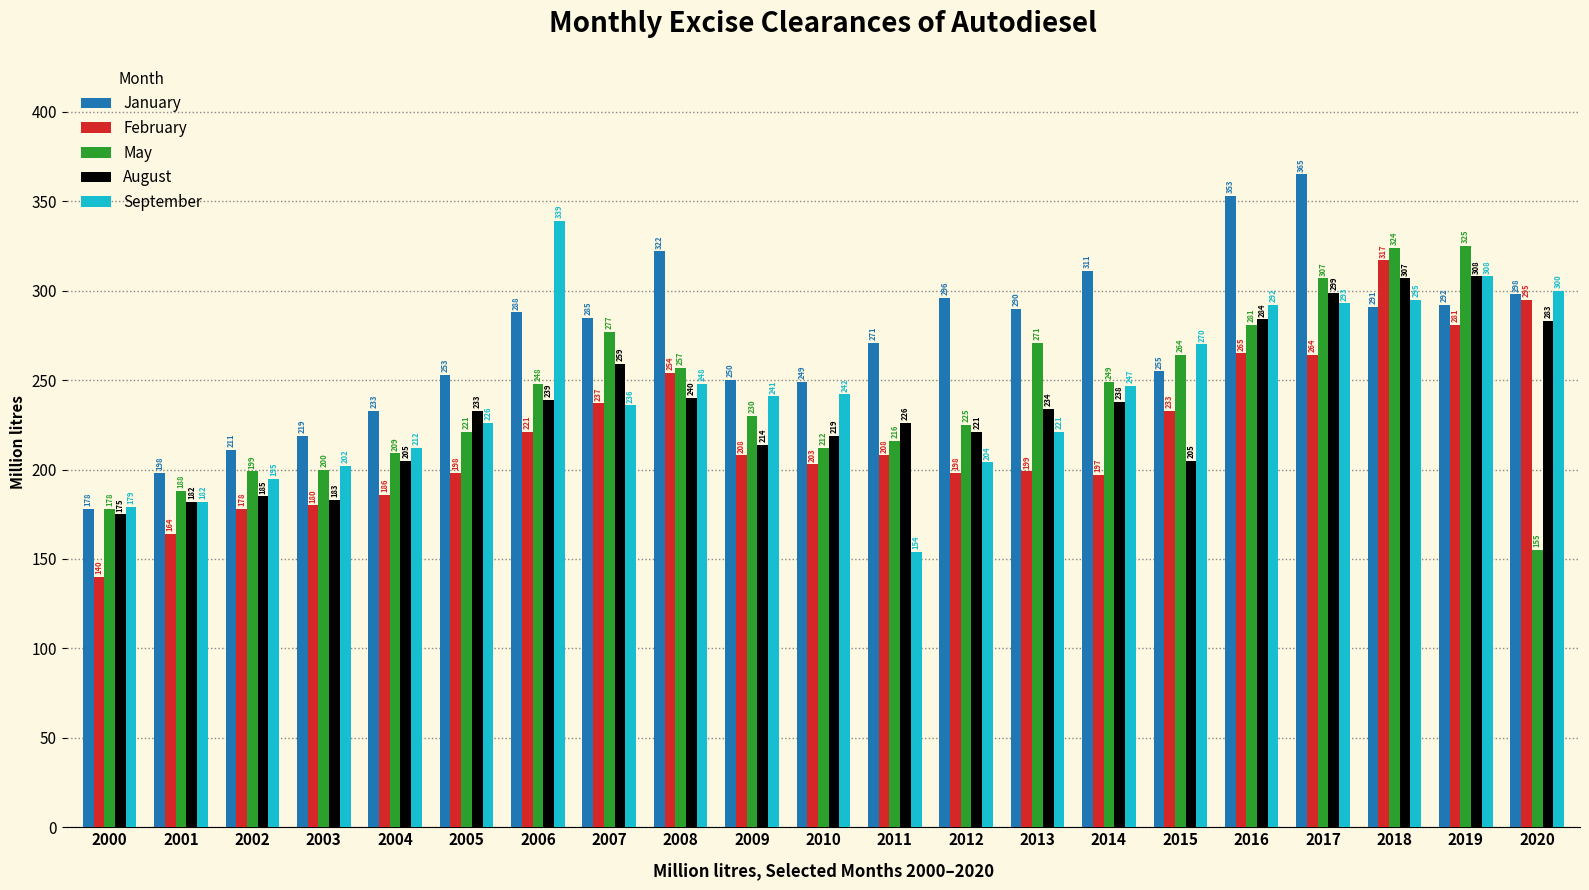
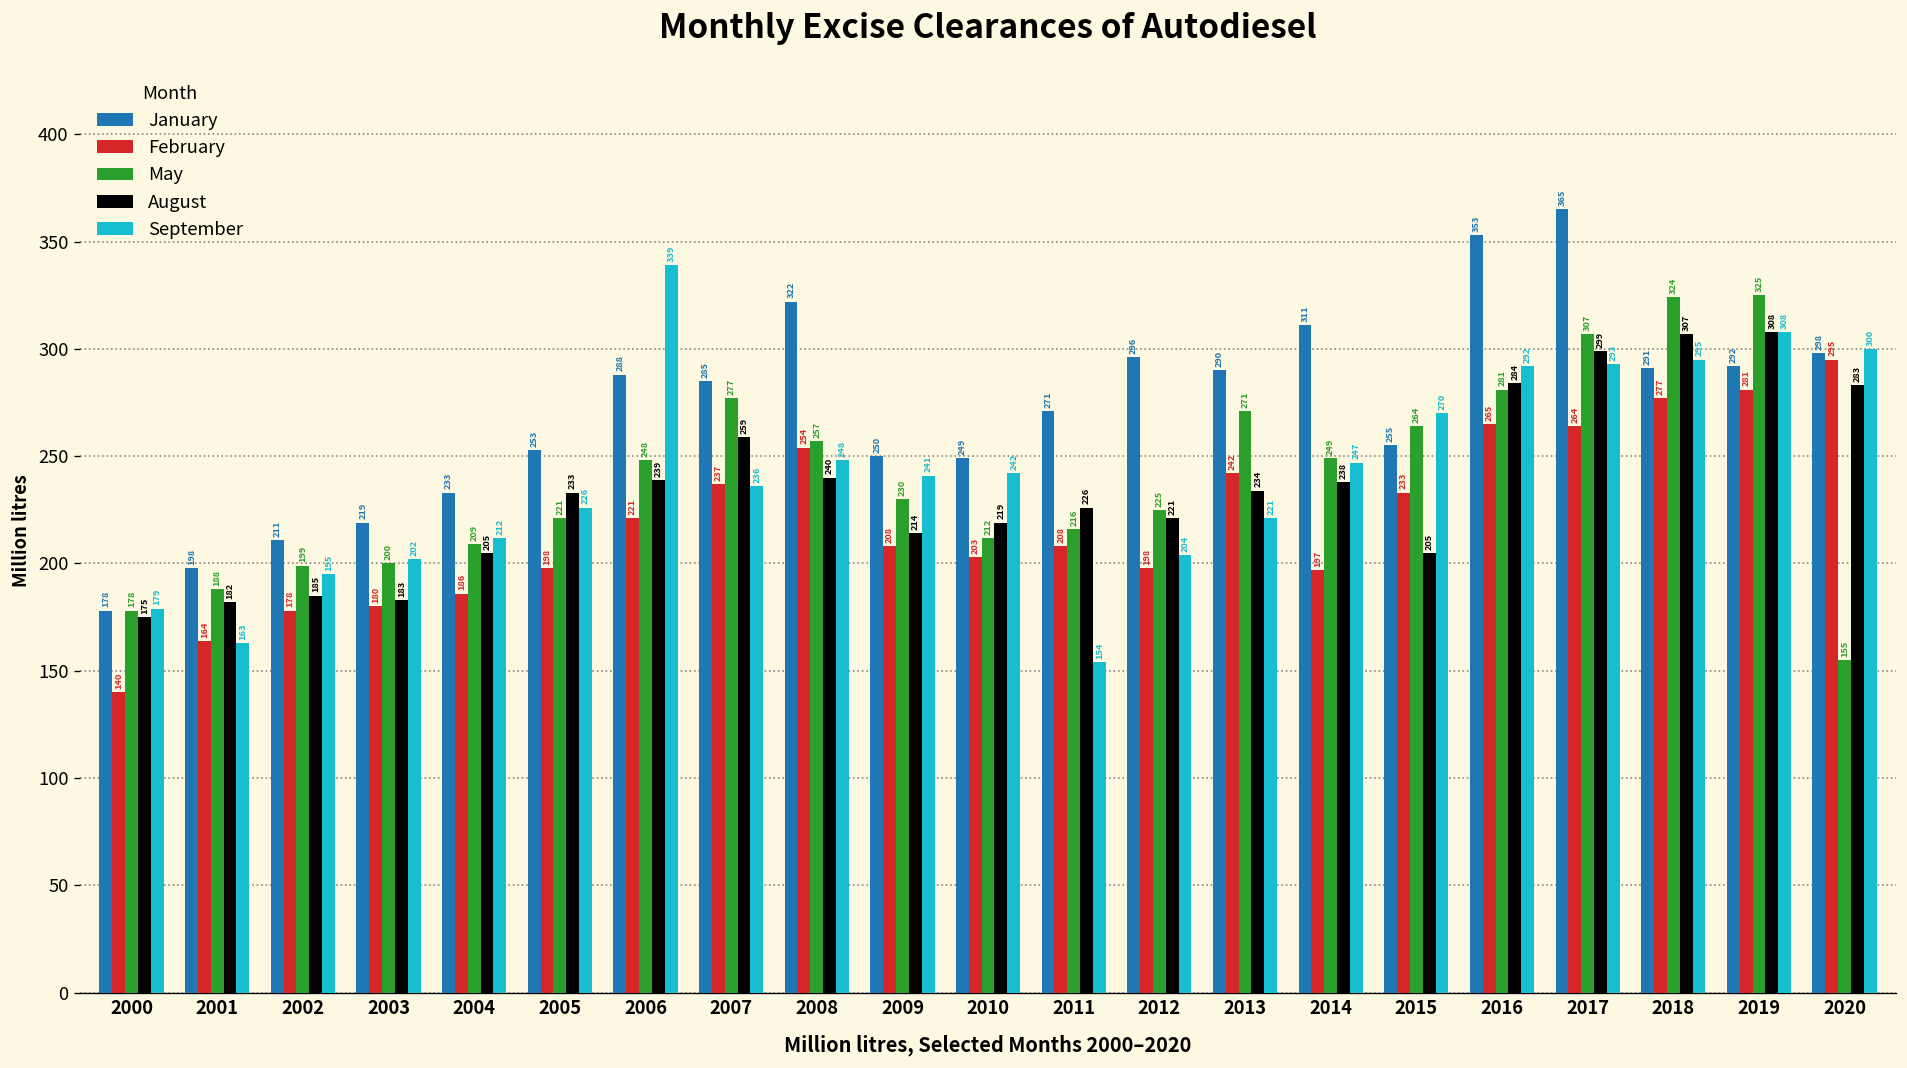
September, 2001: 182 -> 163
February, 2013: 199 -> 242
February, 2018: 317 -> 277
